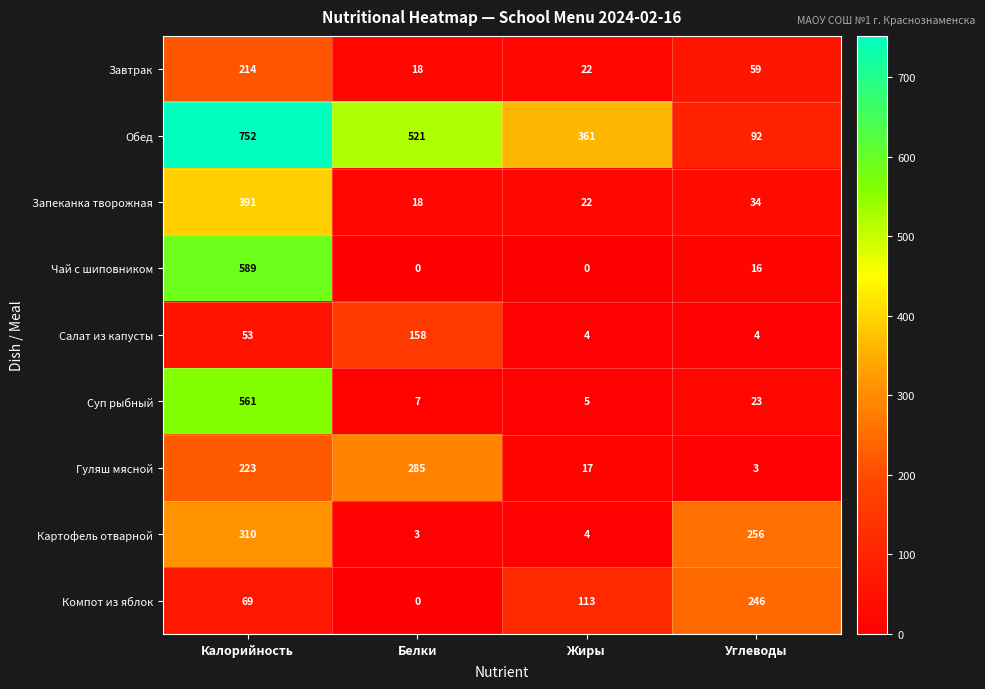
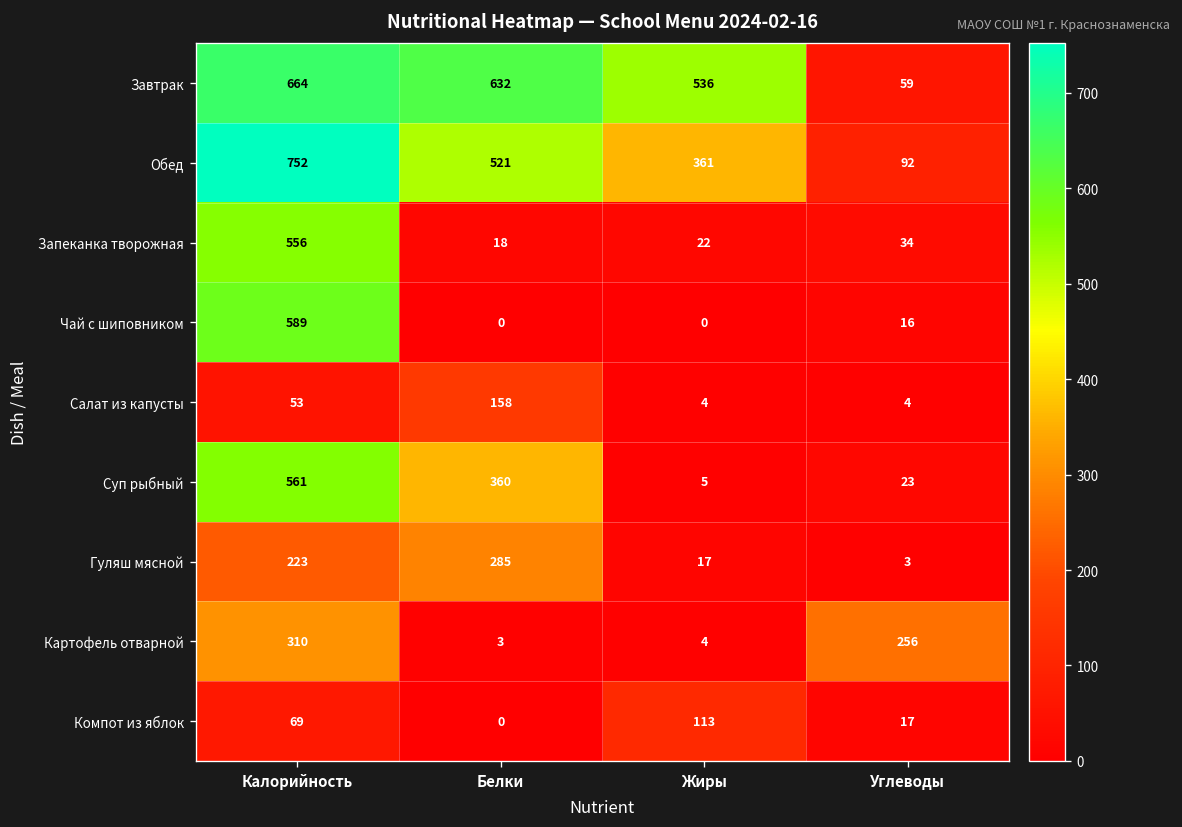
Завтрак, Калорийность: 214 -> 664
Завтрак, Белки: 18 -> 632
Завтрак, Жиры: 22 -> 536
Запеканка творожная, Калорийность: 391 -> 556
Суп рыбный, Белки: 7 -> 360
Компот из яблок, Углеводы: 246 -> 17
